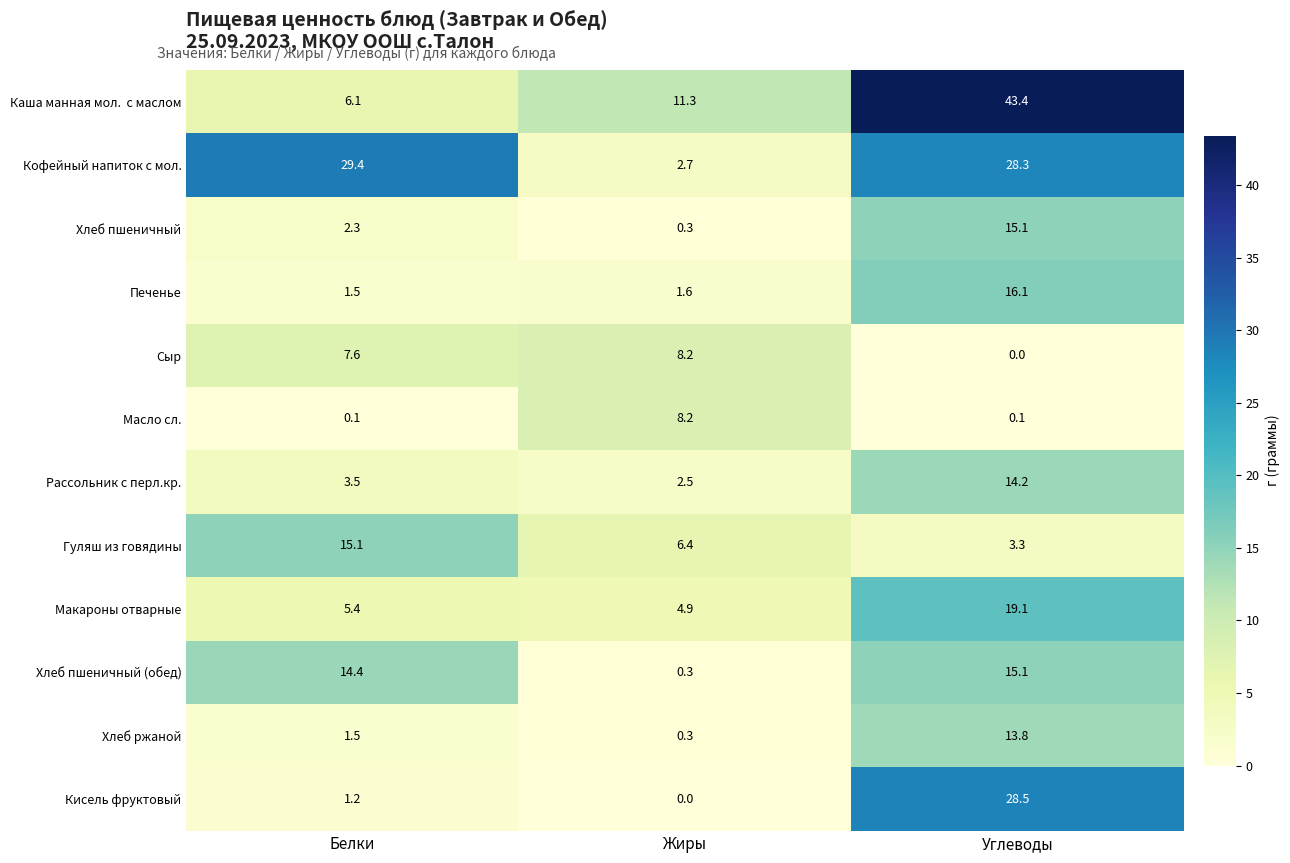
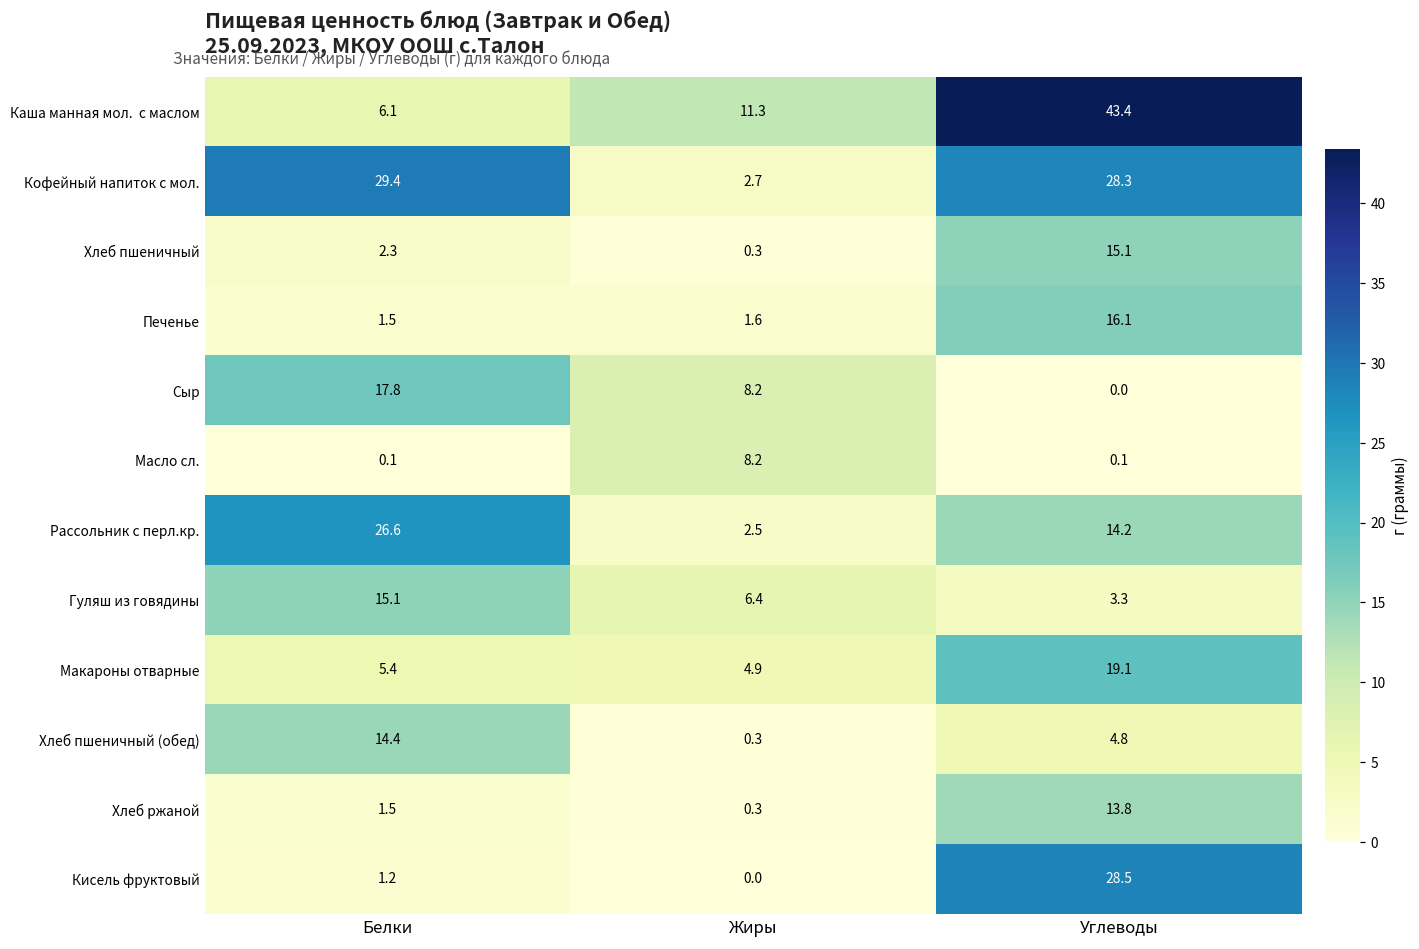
Сыр, Белки: 7.6 -> 17.8
Рассольник с перл.кр., Белки: 3.5 -> 26.6
Хлеб пшеничный (обед), Углеводы: 15.1 -> 4.8
